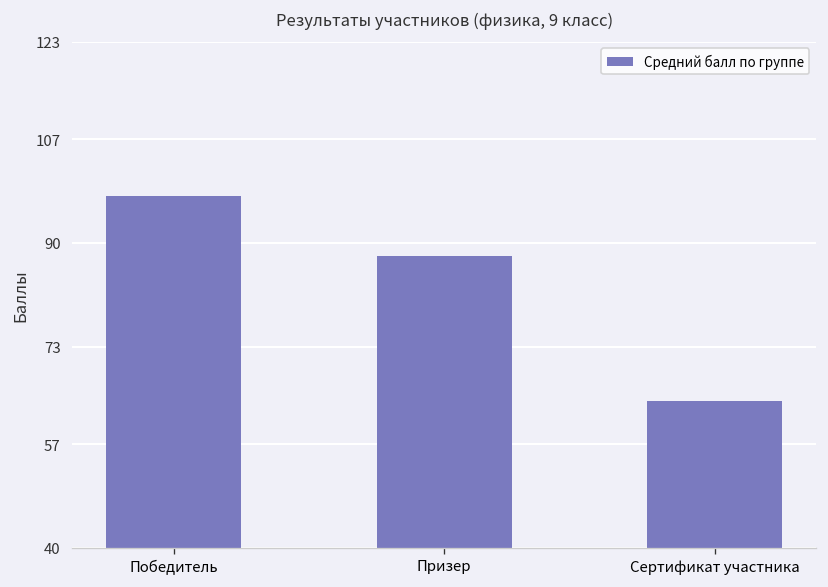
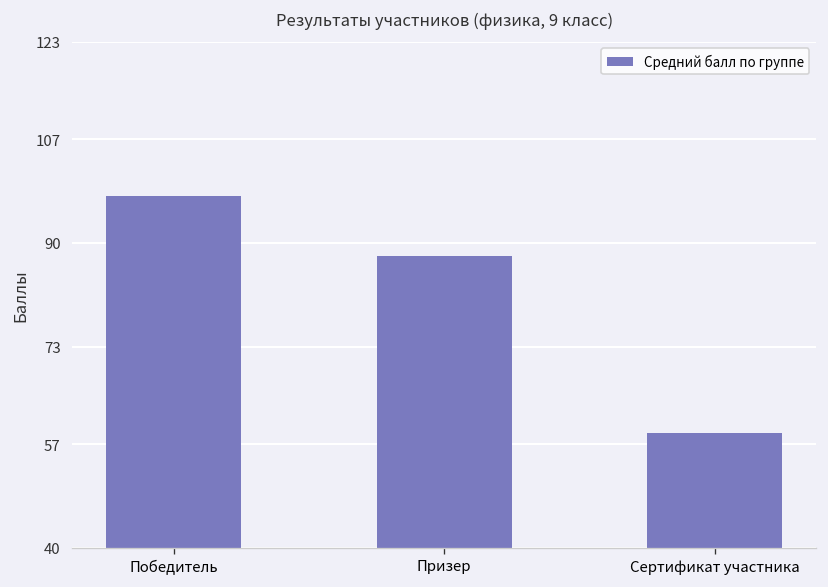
Сертификат участника: 64 -> 59
